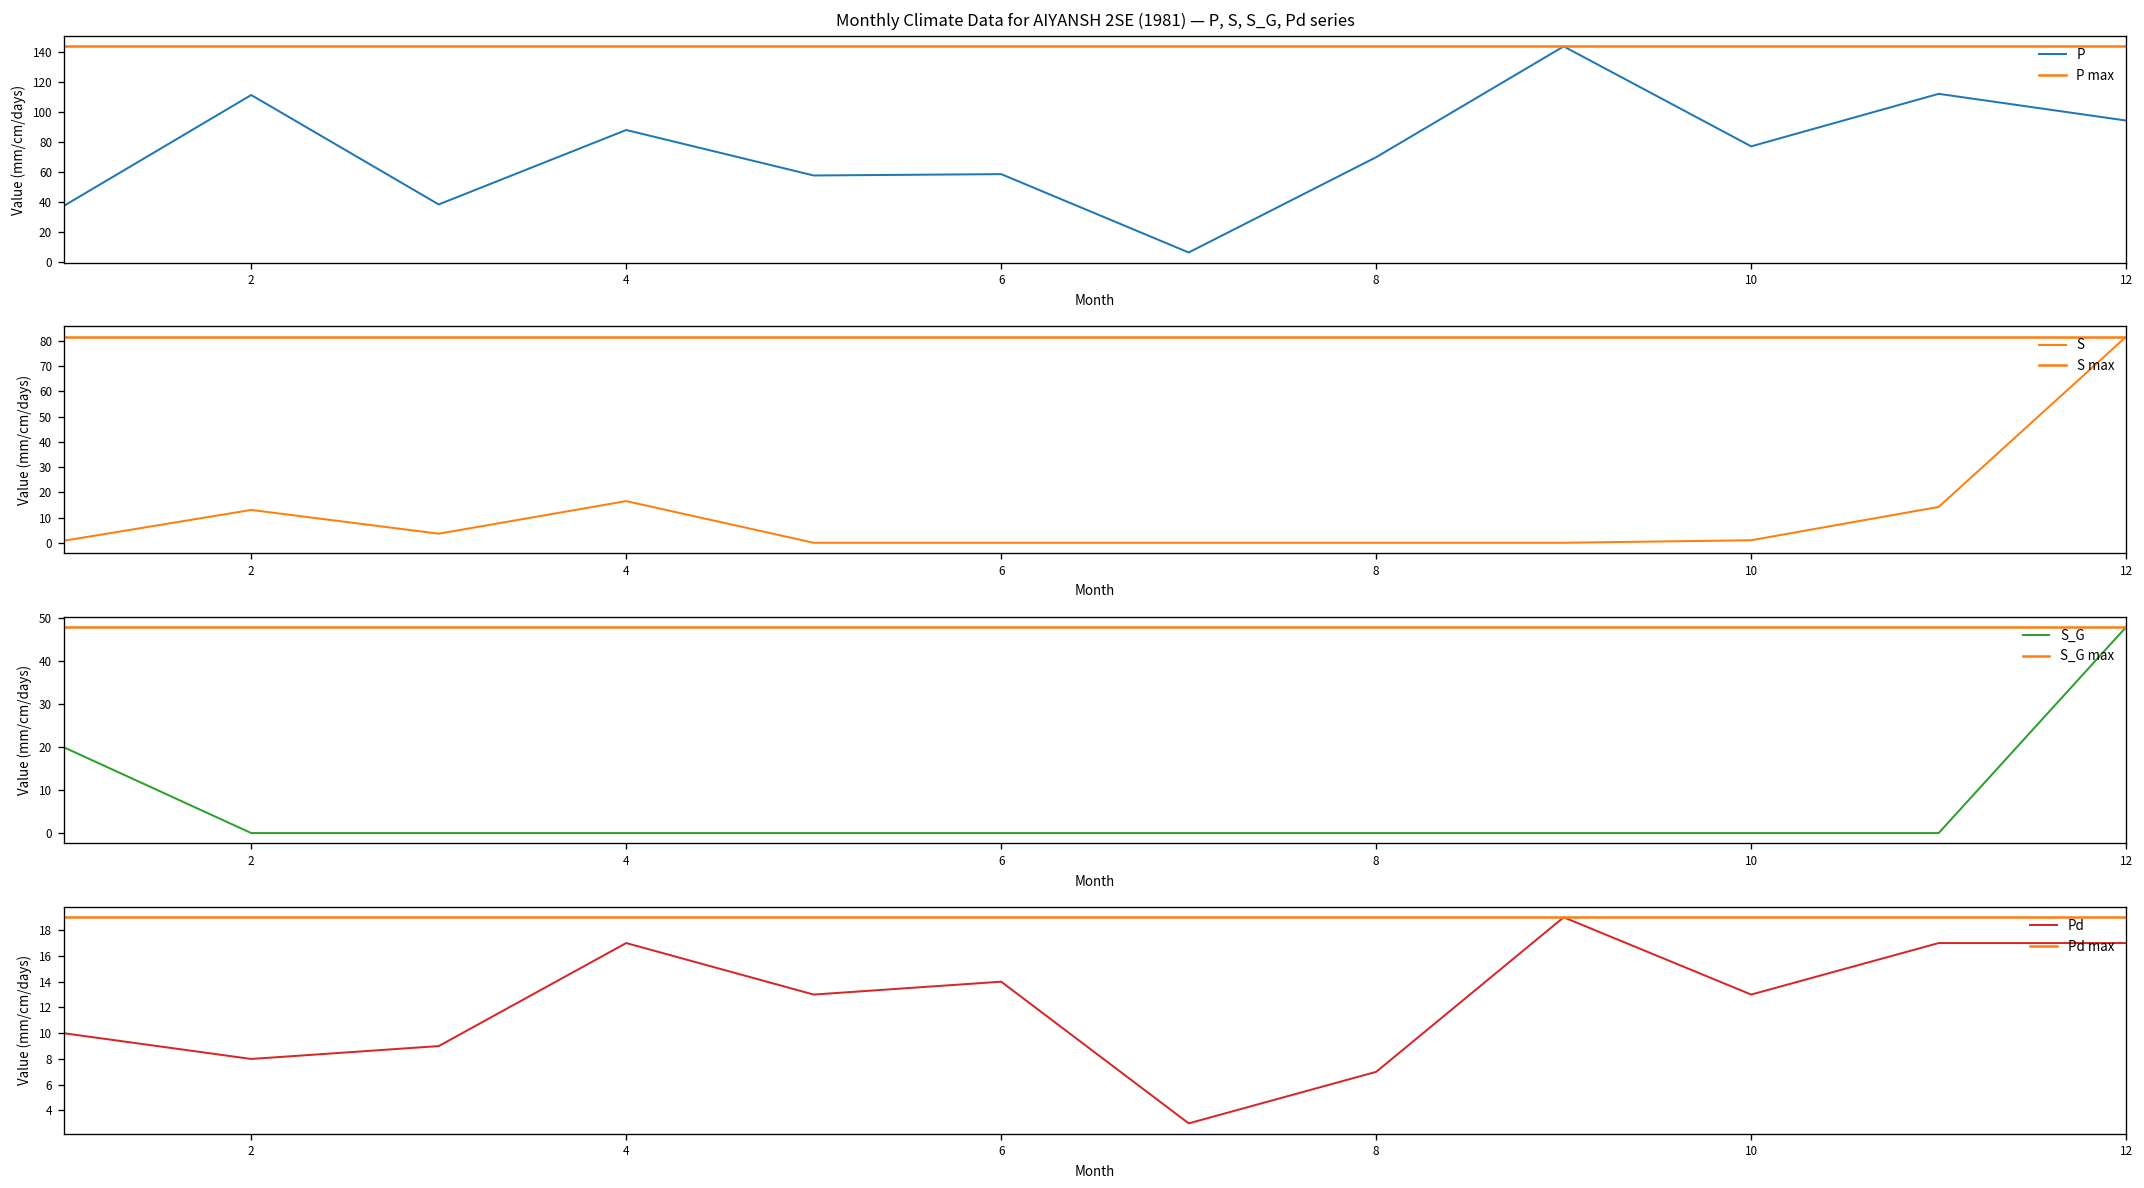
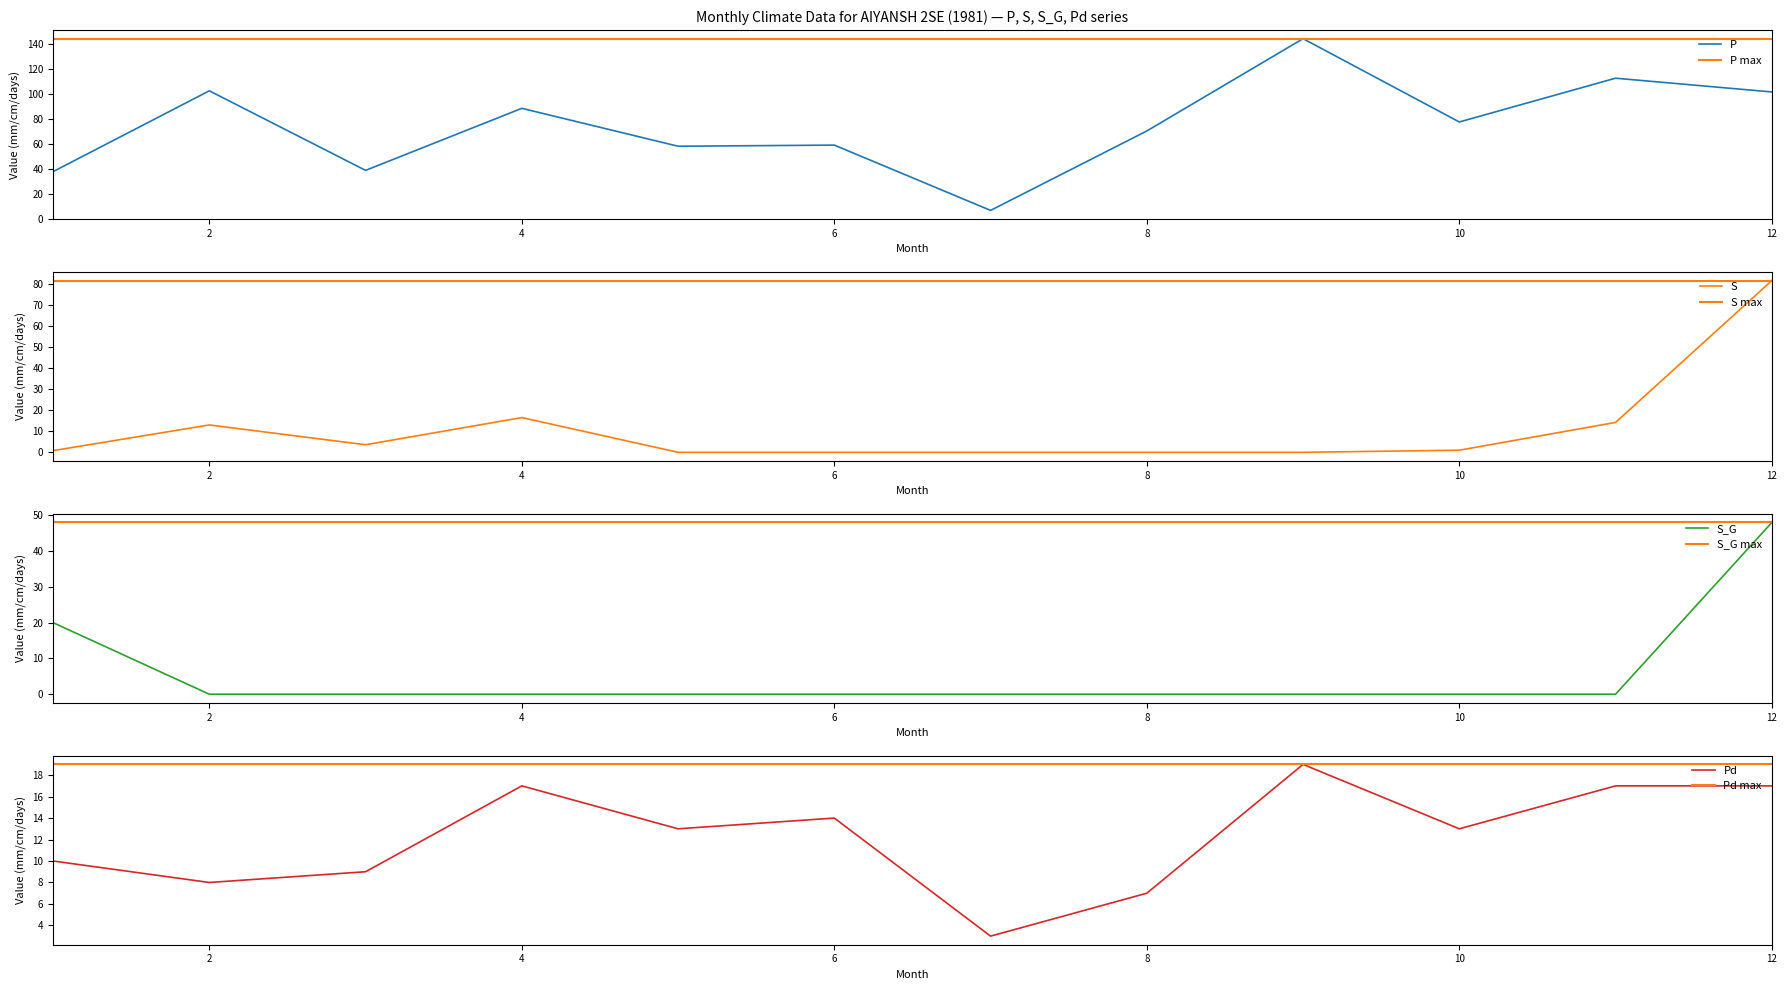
Monthly Climate Data for AIYANSH 2SE (1981) — P, S, S_G, Pd series, 2: 112 -> 102
Monthly Climate Data for AIYANSH 2SE (1981) — P, S, S_G, Pd series, 12: 95 -> 101
